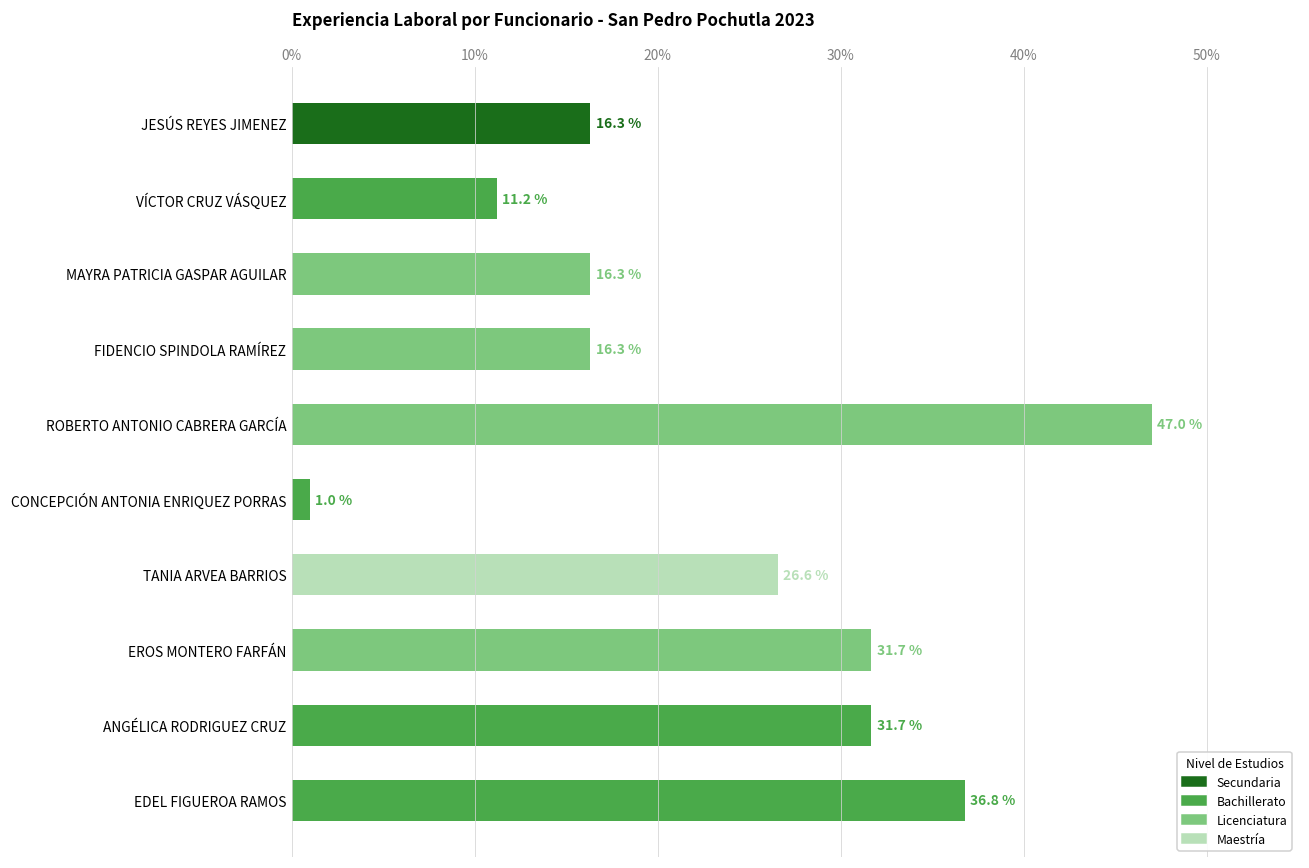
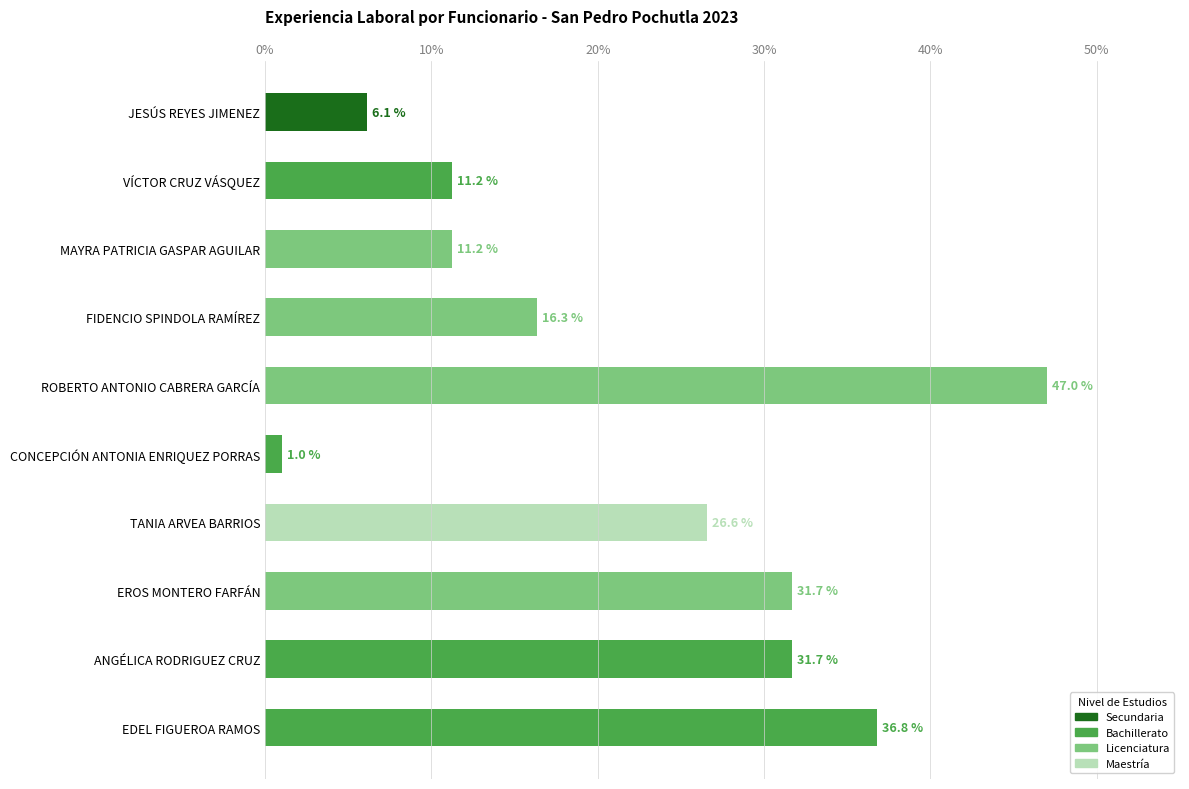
JESÚS REYES JIMENEZ: 16.3 % -> 6.1 %
MAYRA PATRICIA GASPAR AGUILAR: 16.3 % -> 11.2 %
